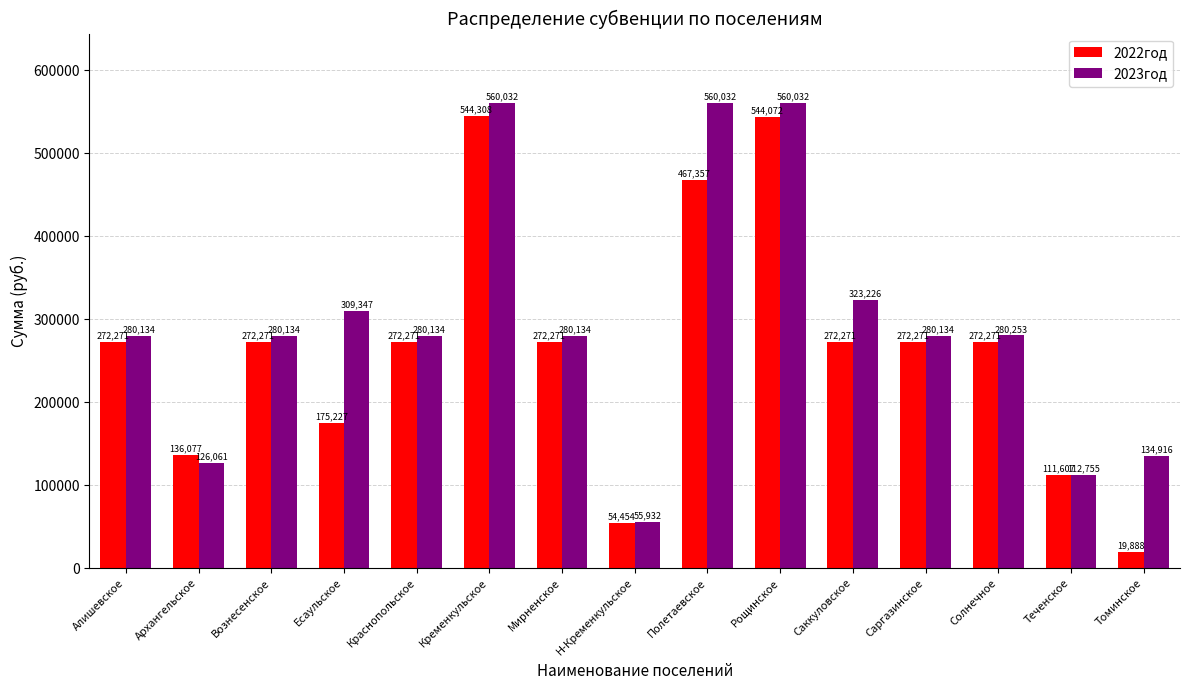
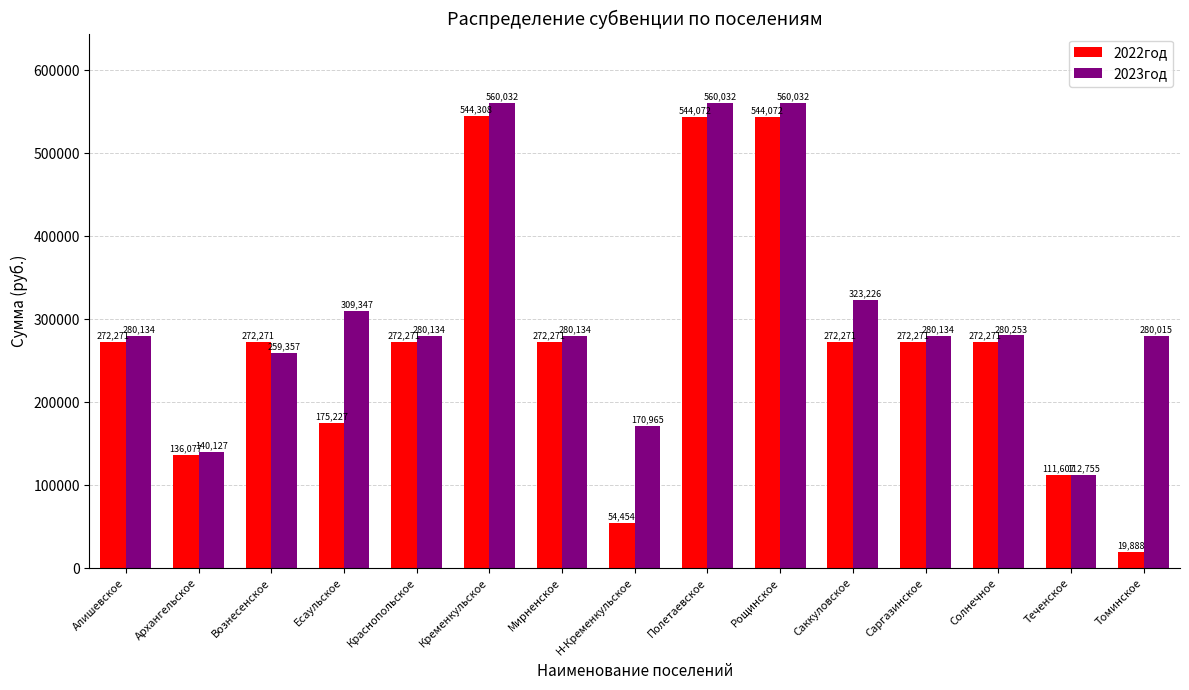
2023год, Архангельское: 126,061 -> 140,127
2023год, Вознесенское: 280,134 -> 259,357
2023год, Н-Кременкульское: 55,932 -> 170,965
2022год, Полетаевское: 467,357 -> 544,072
2023год, Томинское: 134,916 -> 280,015
